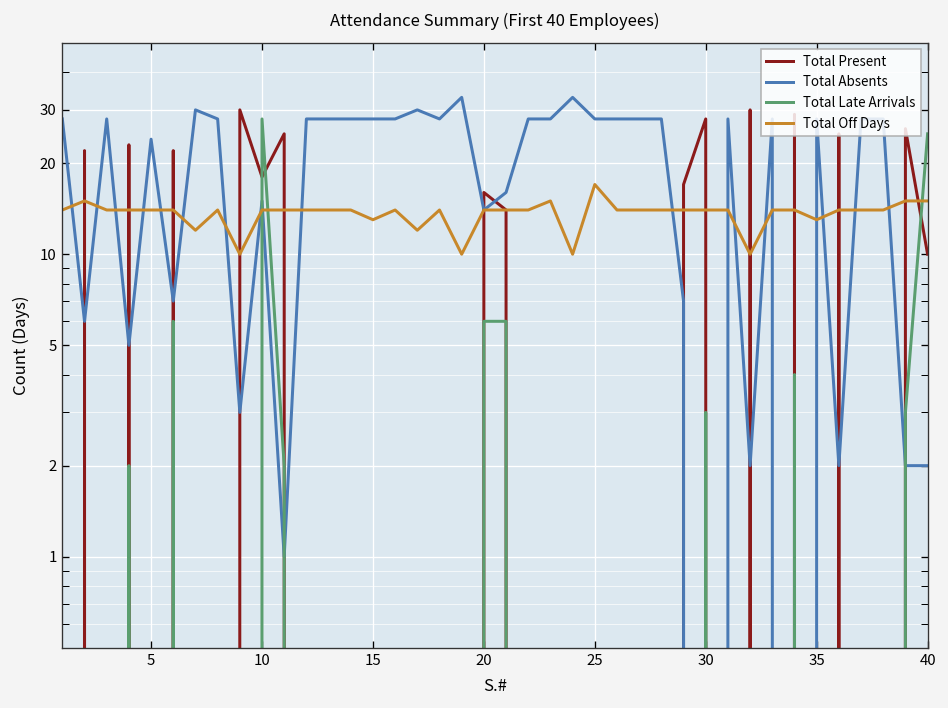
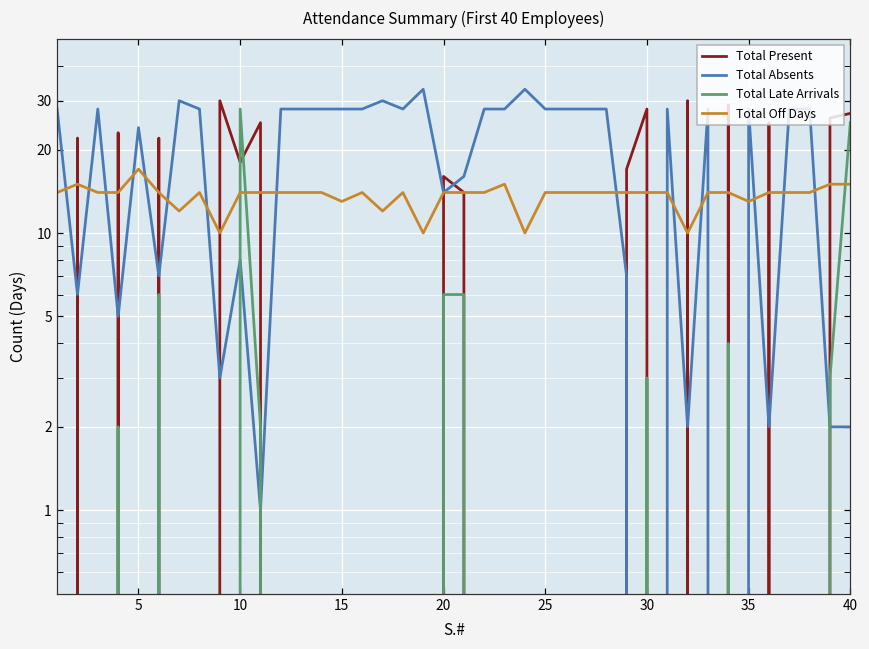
Total Off Days, 5: 14 -> 17
Total Absents, 10: 15 -> 8
Total Off Days, 25: 17 -> 14
Total Present, 40: 10 -> 27
